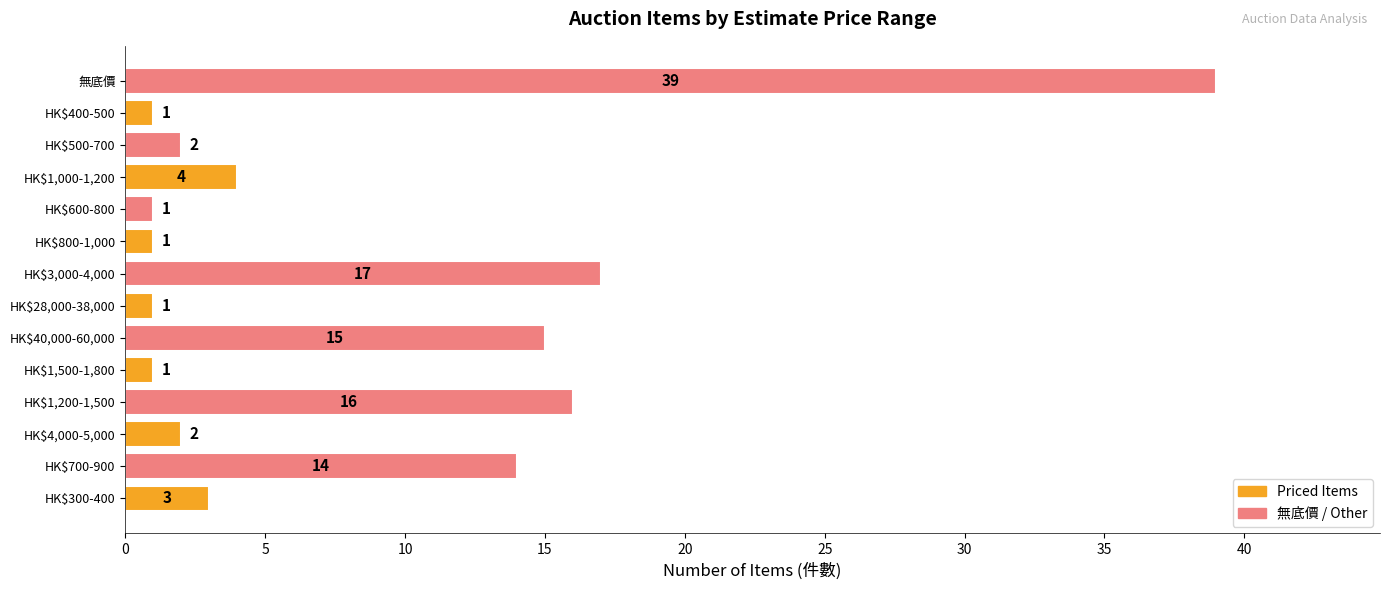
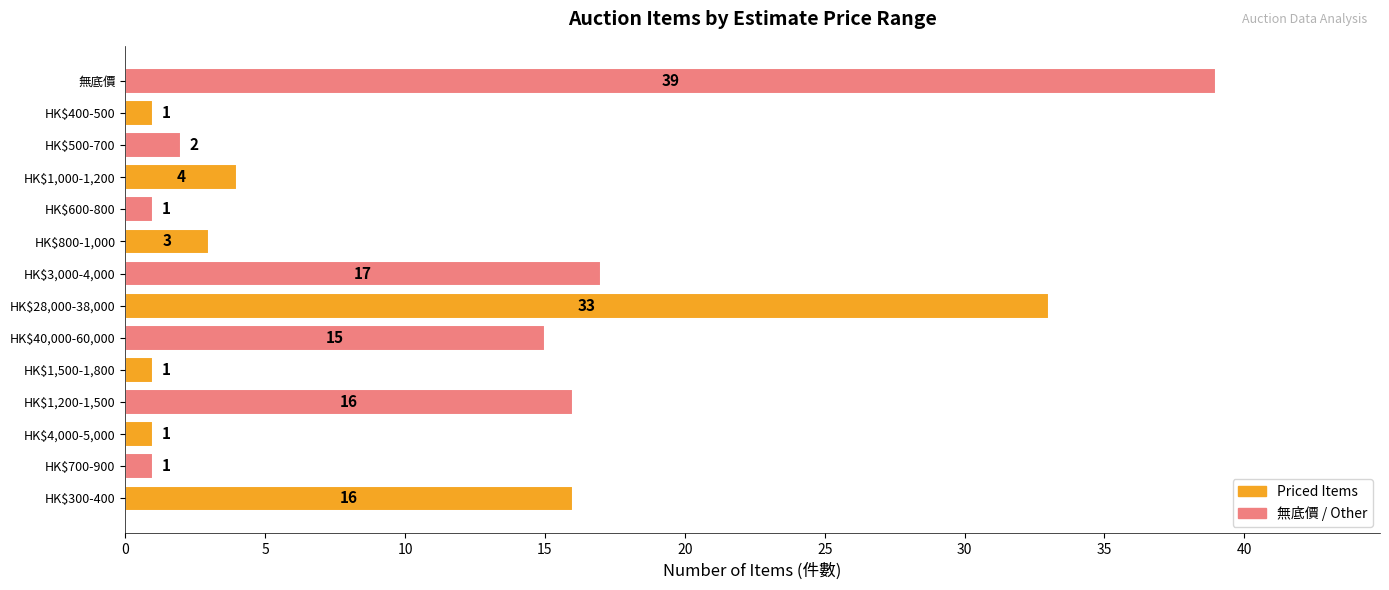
HK$800-1,000: 1 -> 3
HK$28,000-38,000: 1 -> 33
HK$4,000-5,000: 2 -> 1
HK$700-900: 14 -> 1
HK$300-400: 3 -> 16
